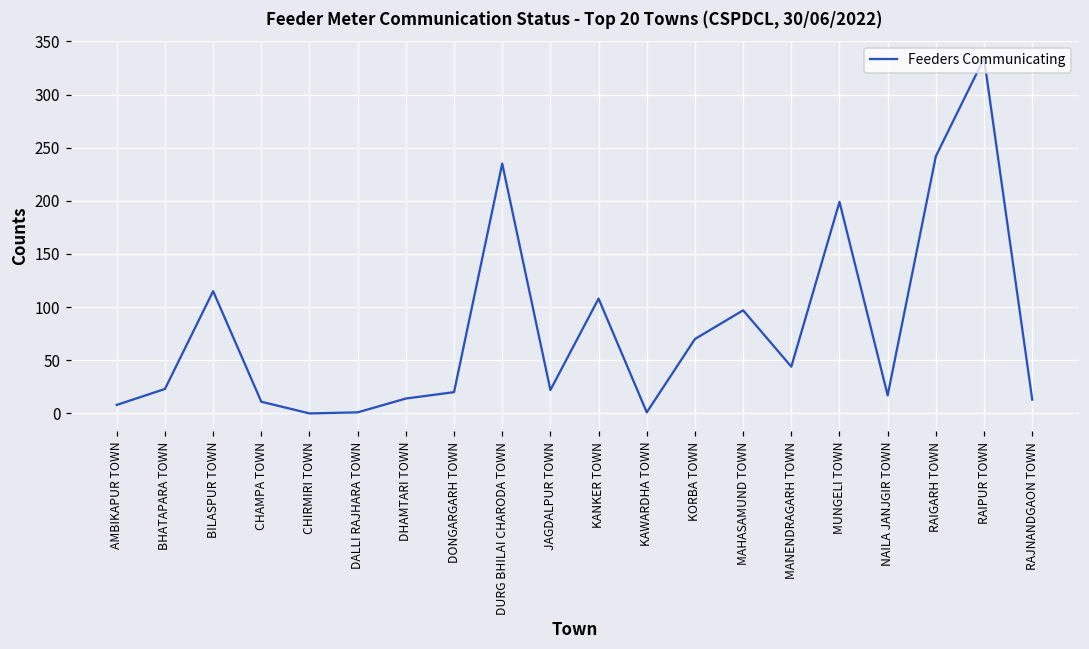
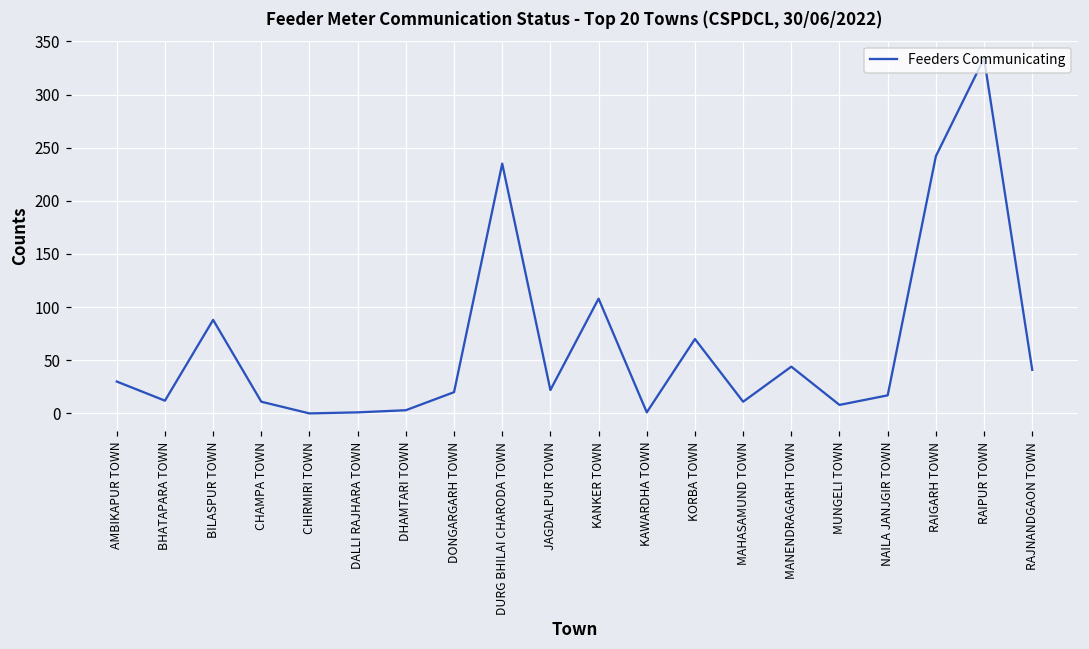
AMBIKAPUR TOWN: 10 -> 30
BHATAPARA TOWN: 20 -> 10
BILASPUR TOWN: 120 -> 90
DHAMTARI TOWN: 10 -> 0
MAHASAMUND TOWN: 100 -> 10
MUNGELI TOWN: 200 -> 10
RAJNANDGAON TOWN: 10 -> 40
